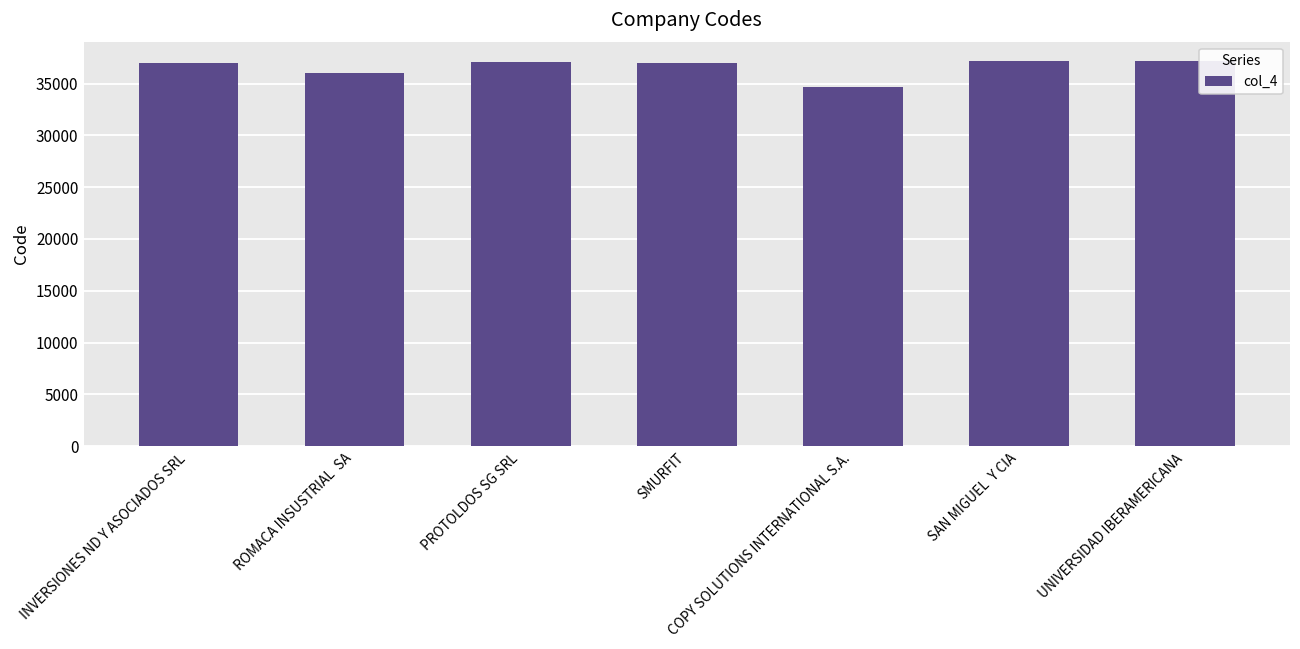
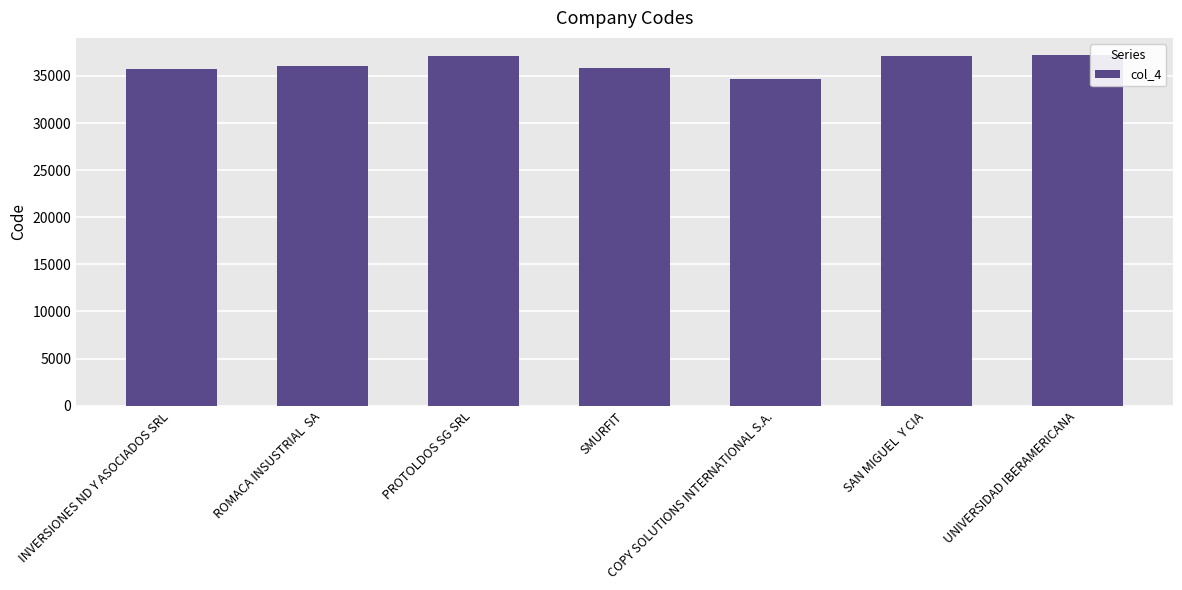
INVERSIONES ND Y ASOCIADOS SRL: 37000 -> 36000
SMURFIT: 37000 -> 36000
